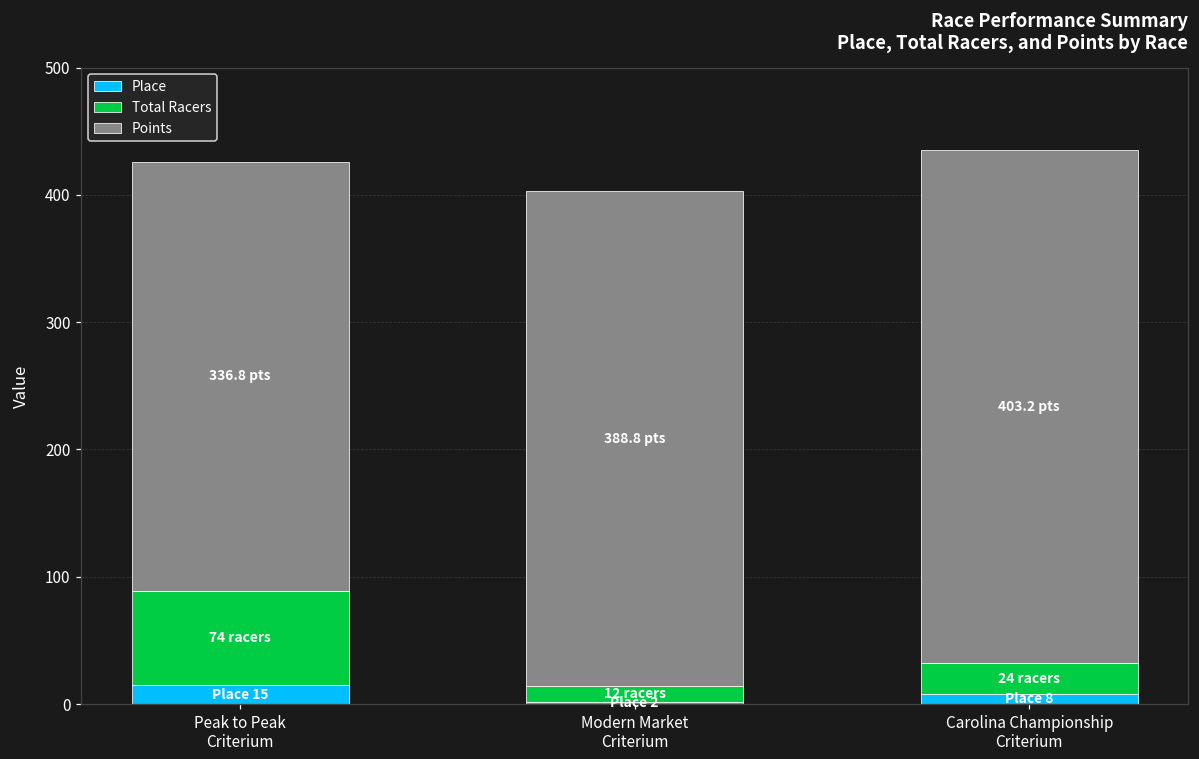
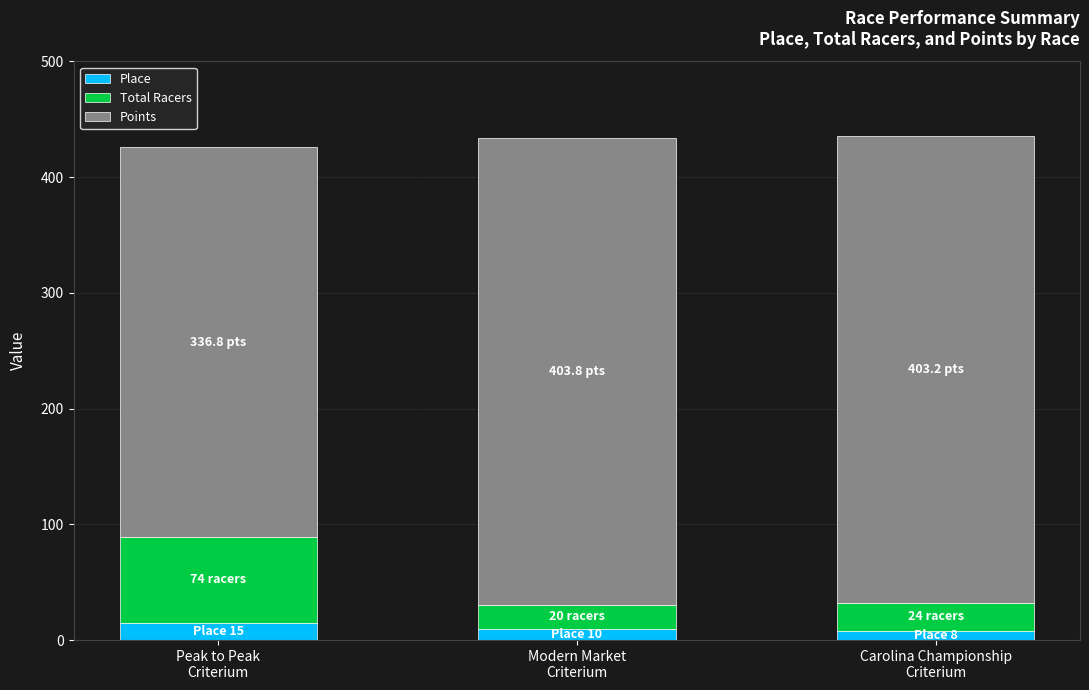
Place, Modern Market Criterium: 2 -> 10
Total Racers, Modern Market Criterium: 12 -> 20
Points, Modern Market Criterium: 388.8 -> 403.8
